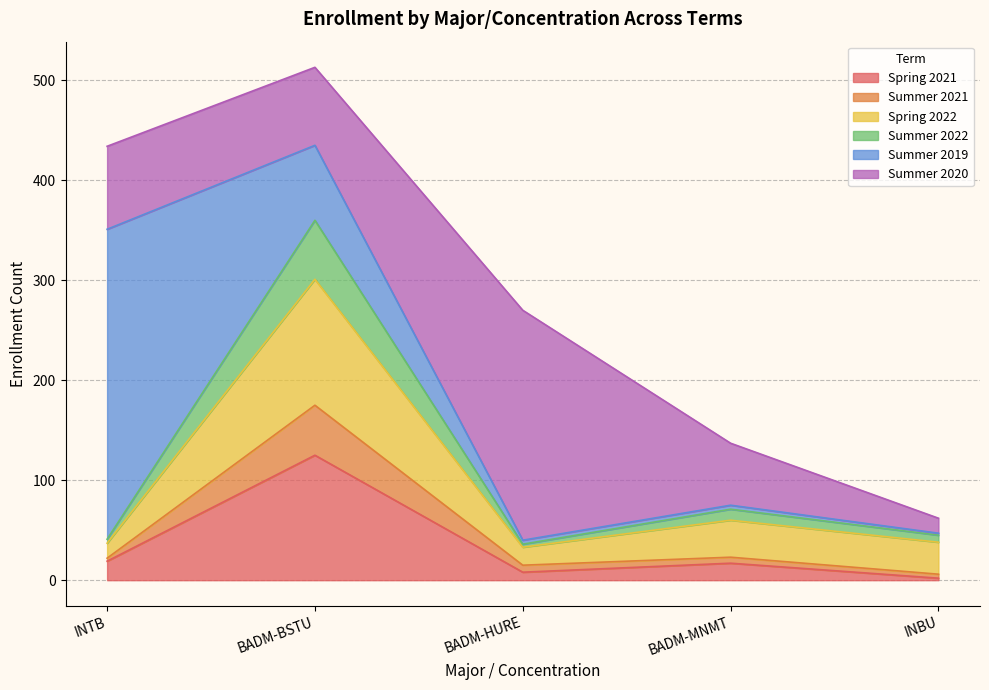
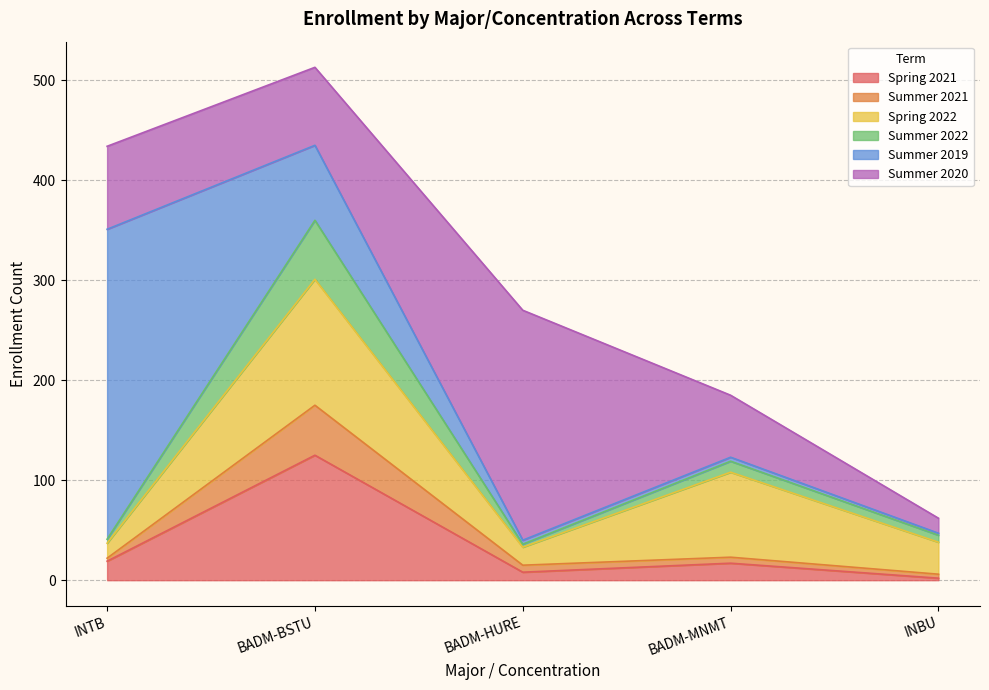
Spring 2022, BADM-MNMT: 40 -> 90
